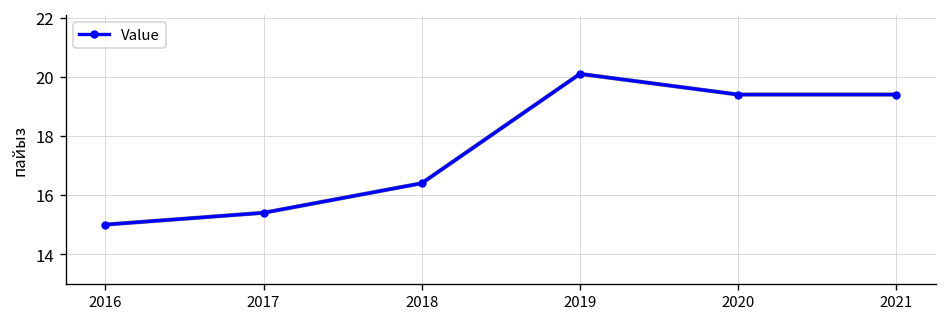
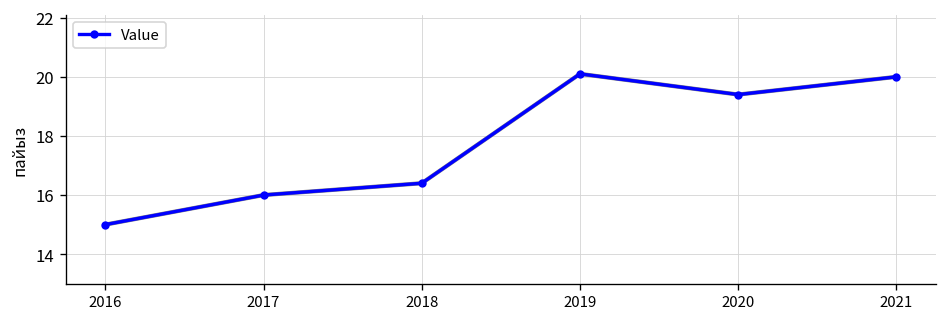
2017: 15.4 -> 16.0
2021: 19.4 -> 20.0
